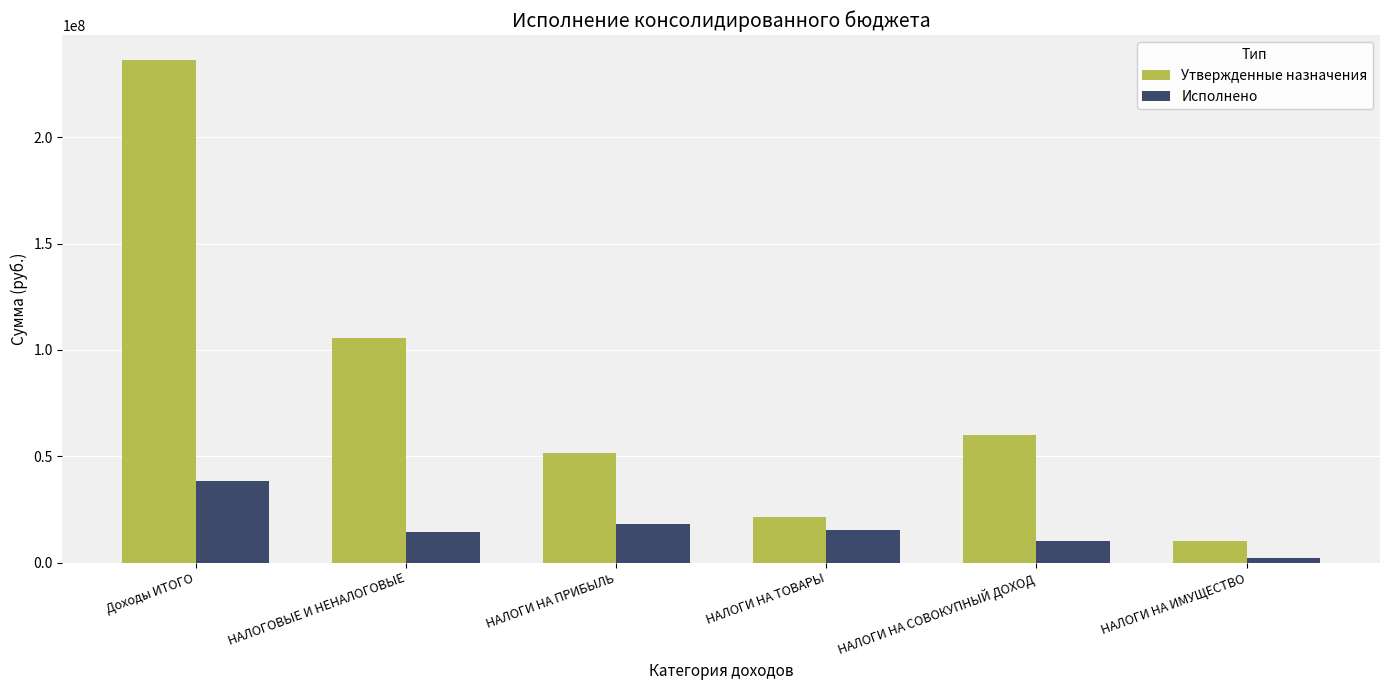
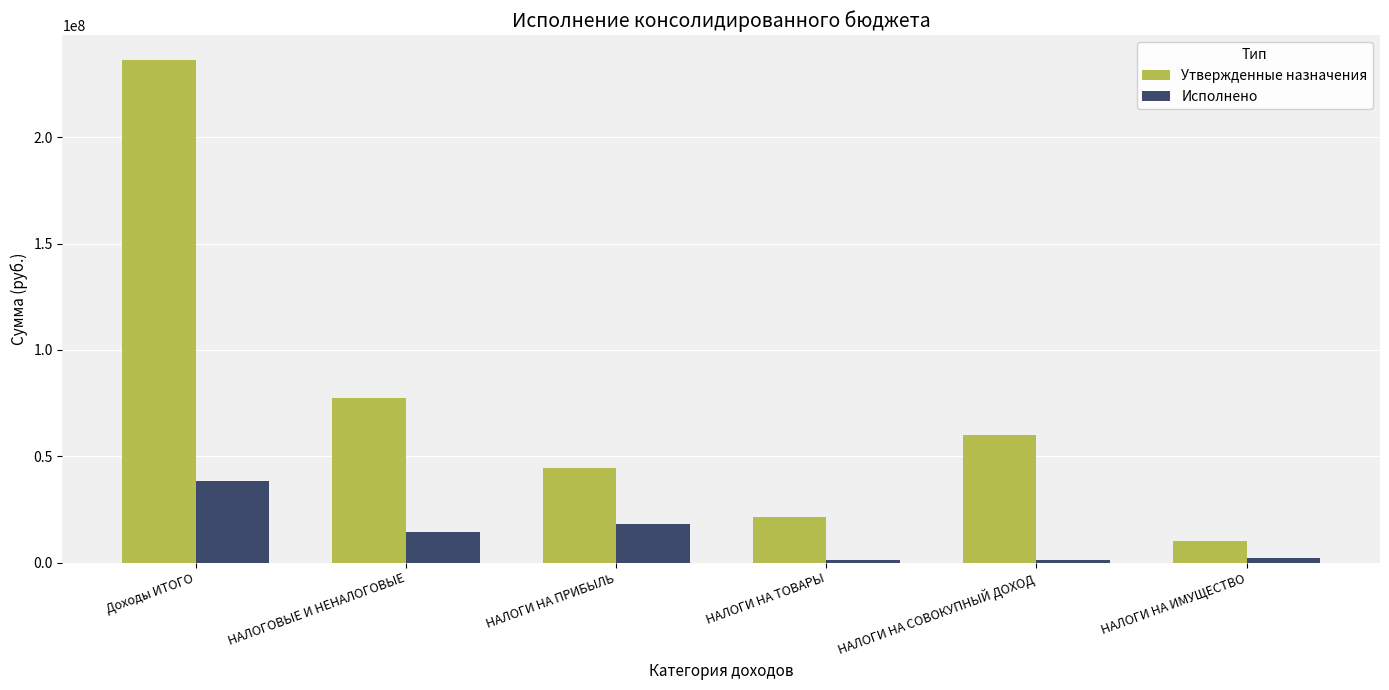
Утвержденные назначения, НАЛОГОВЫЕ И НЕНАЛОГОВЫЕ: 106000000 -> 77000000
Утвержденные назначения, НАЛОГИ НА ПРИБЫЛЬ: 51000000 -> 44000000
Исполнено, НАЛОГИ НА ТОВАРЫ: 15000000 -> 1000000
Исполнено, НАЛОГИ НА СОВОКУПНЫЙ ДОХОД: 10000000 -> 1000000
